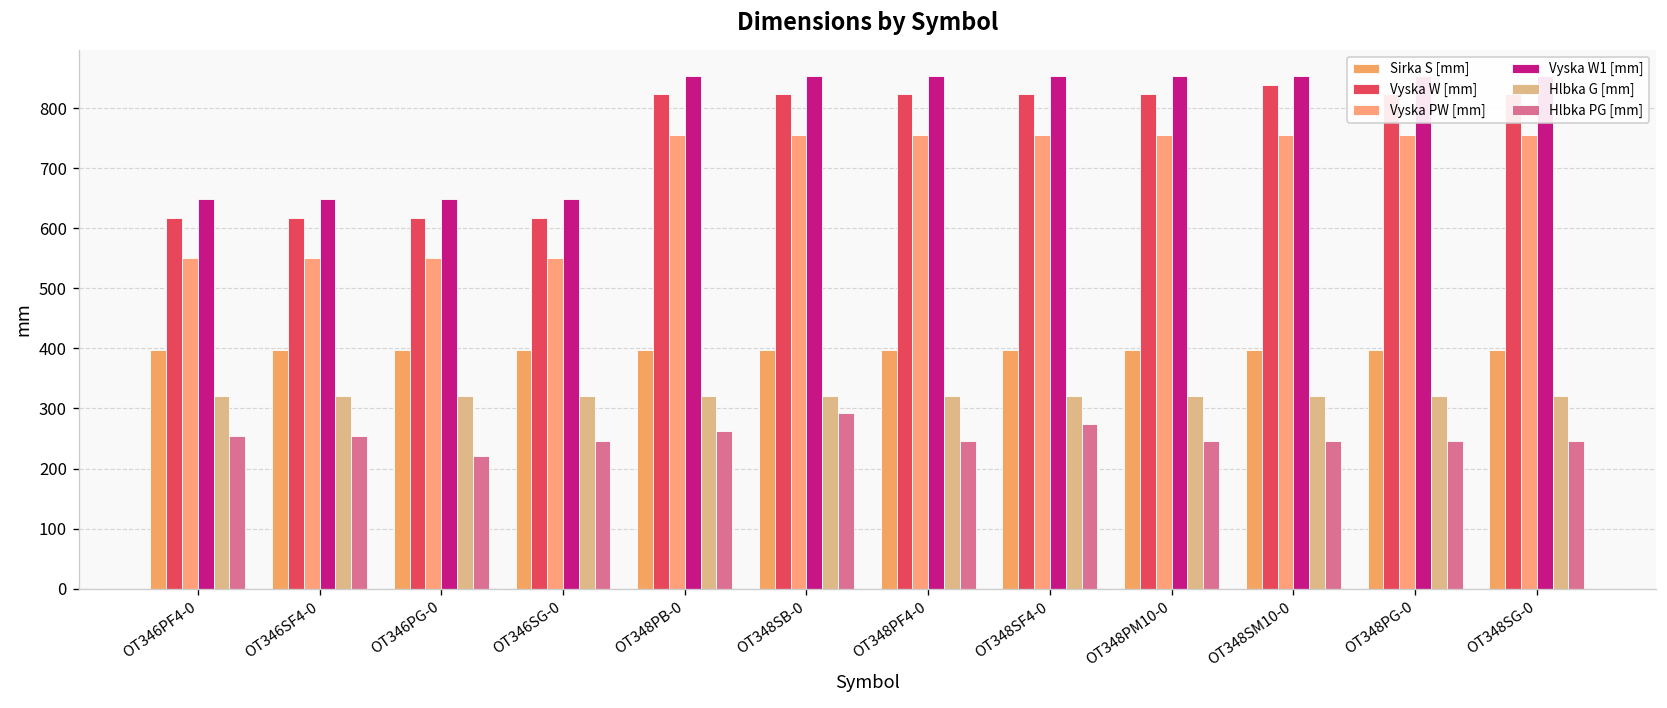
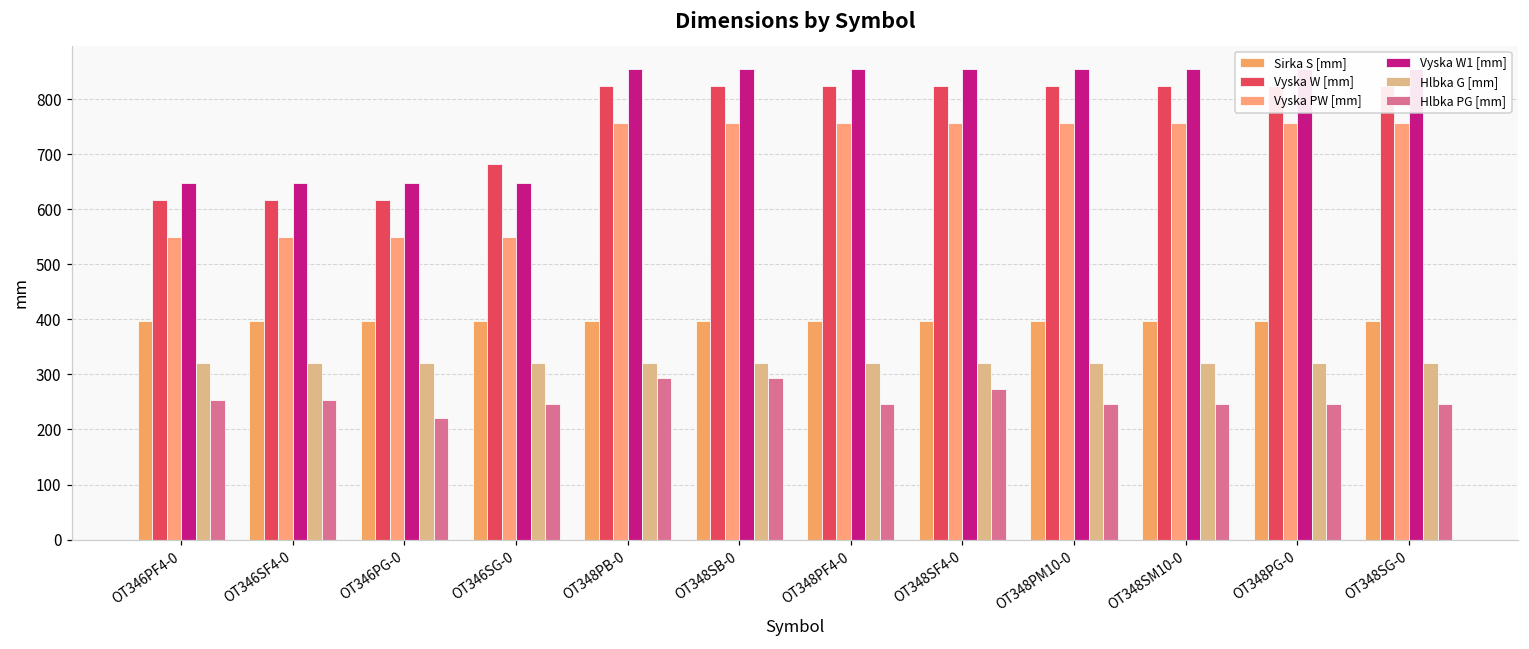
Vyska W [mm], OT346SG-0: 620 -> 680
Hlbka PG [mm], OT348PB-0: 260 -> 290
Vyska W [mm], OT348SM10-0: 840 -> 820
